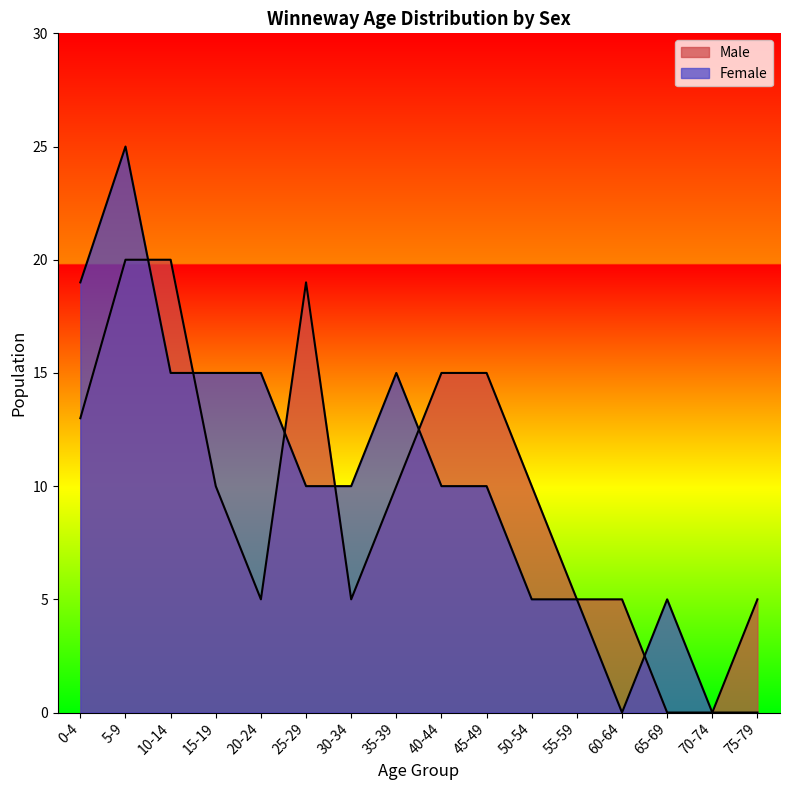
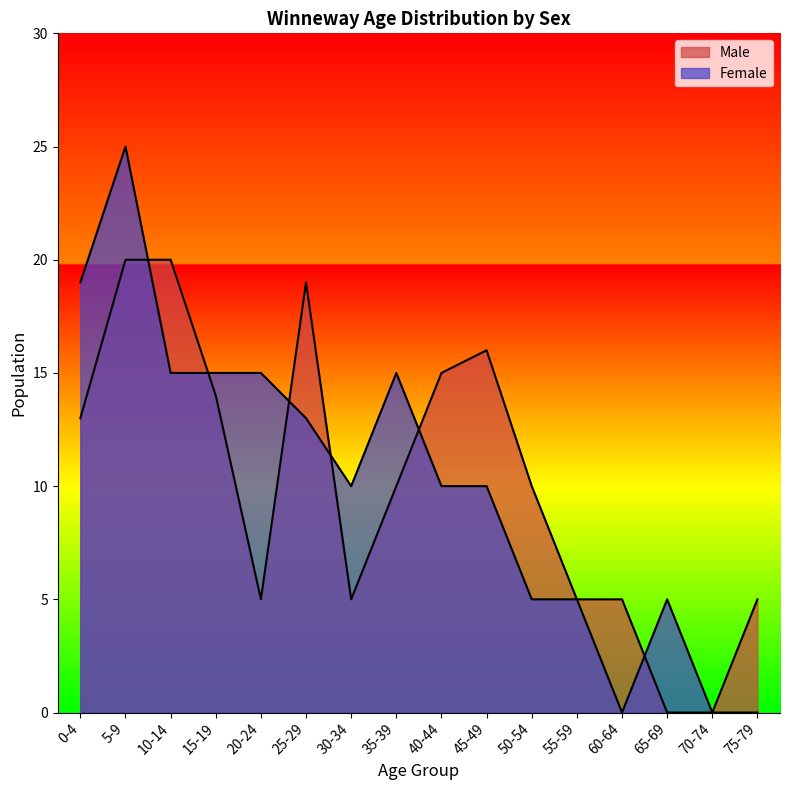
Male, 15-19: 10 -> 14
Female, 25-29: 10 -> 13
Male, 45-49: 15 -> 16
